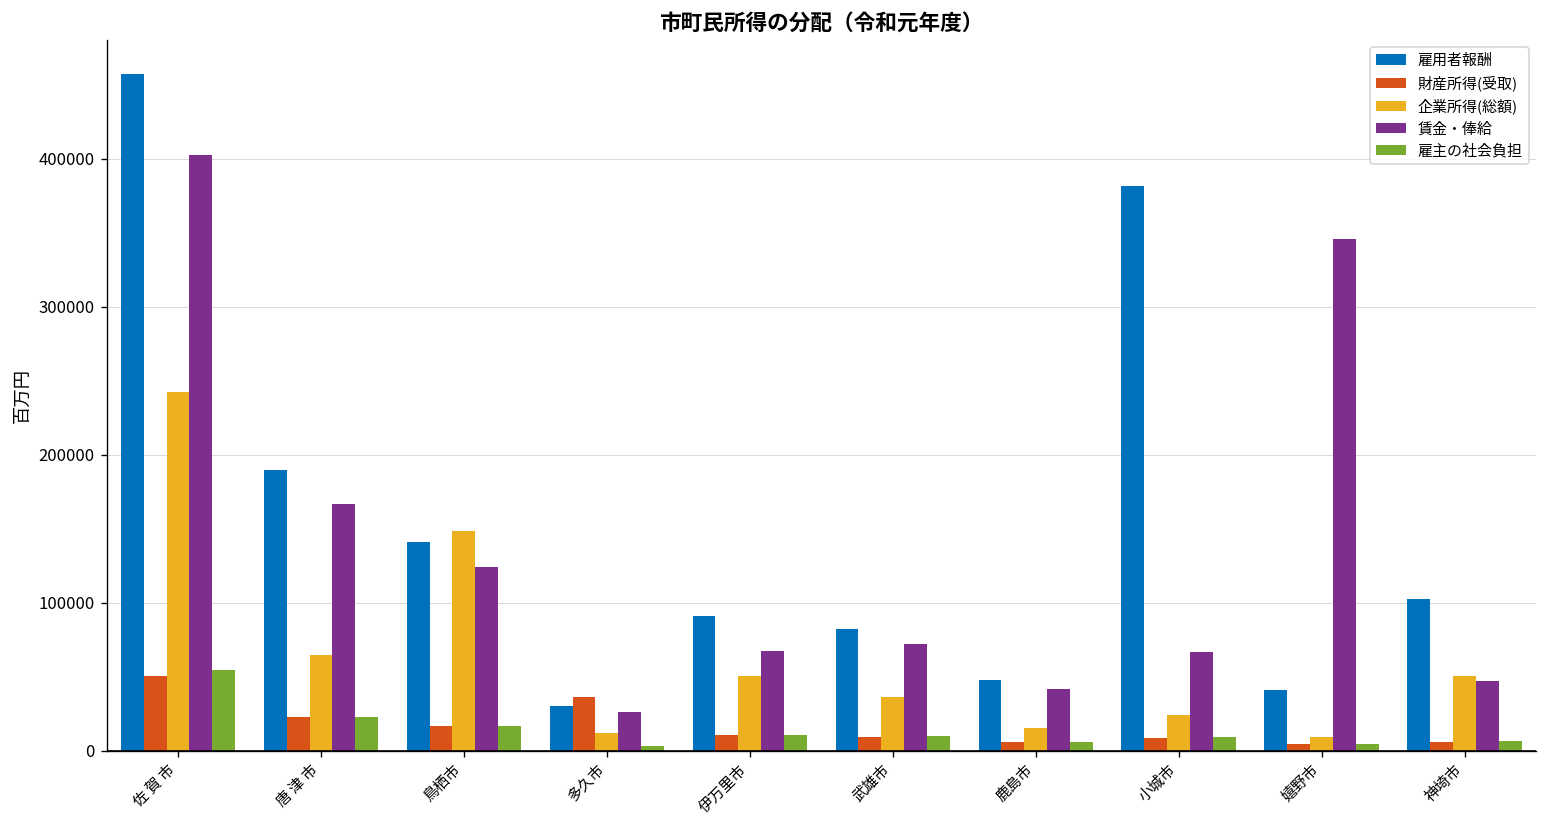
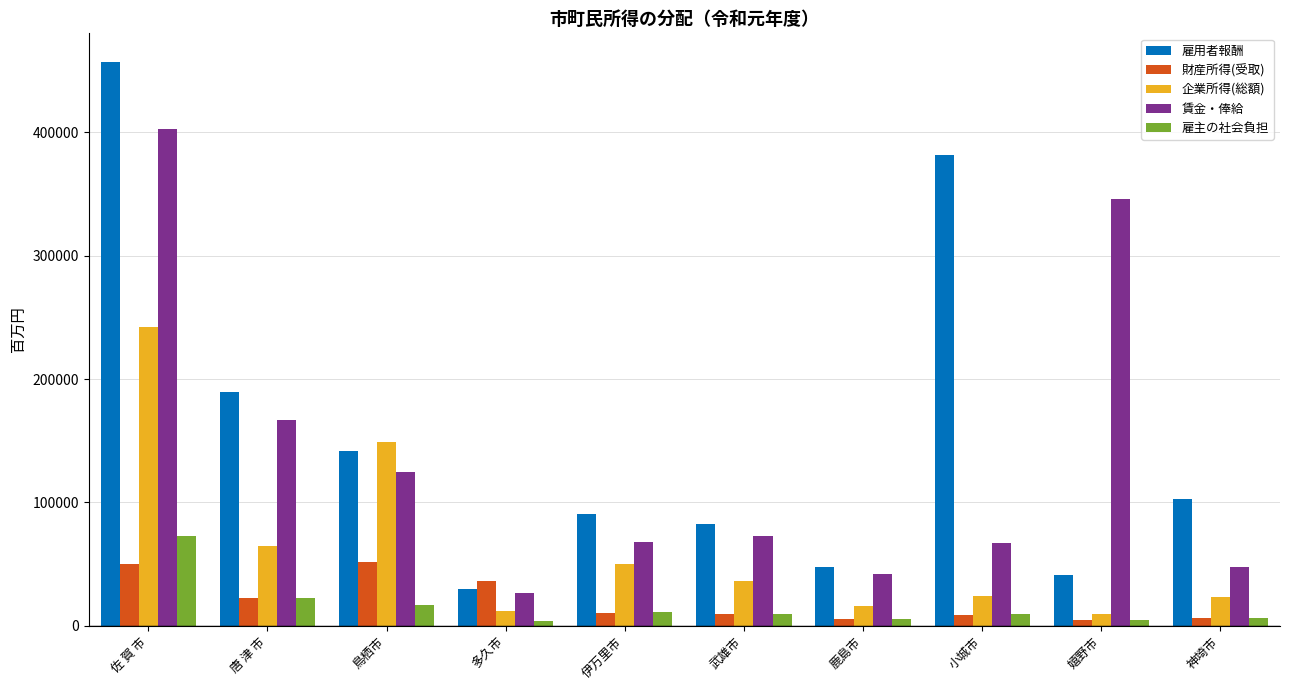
雇主の社会負担, 佐 賀 市: 55000 -> 73000
財産所得(受取), 鳥栖市: 16000 -> 52000
企業所得(総額), 神埼市: 51000 -> 23000
